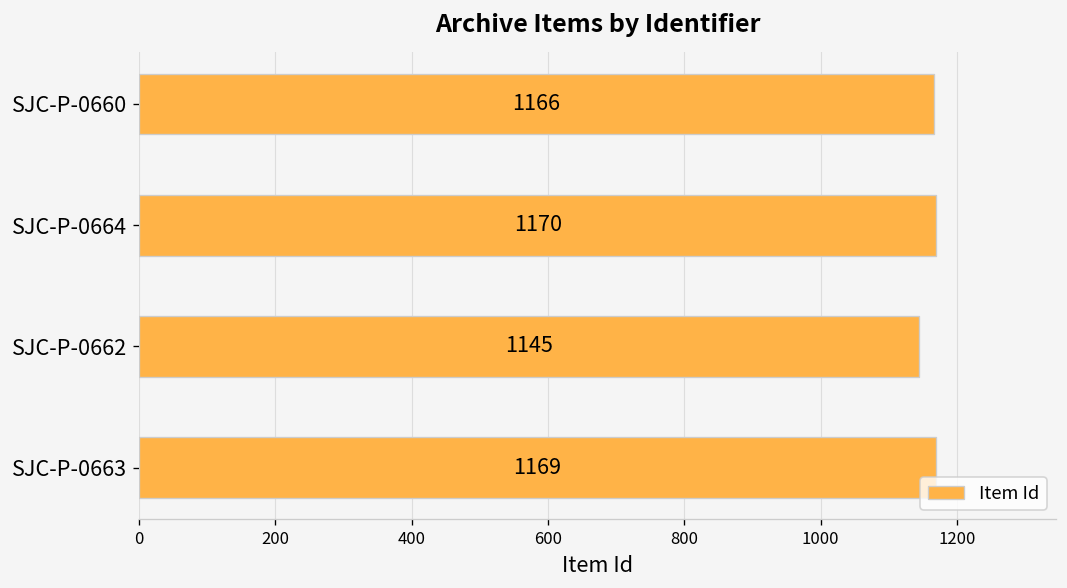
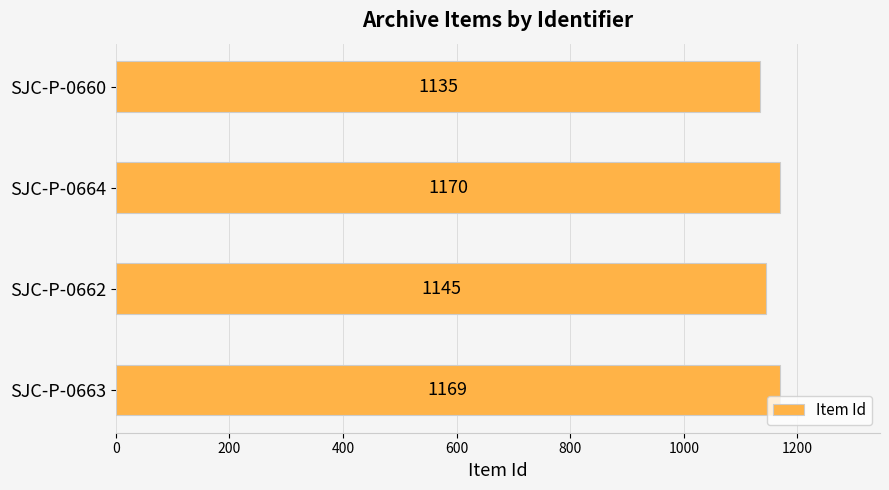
SJC-P-0660: 1166 -> 1135
